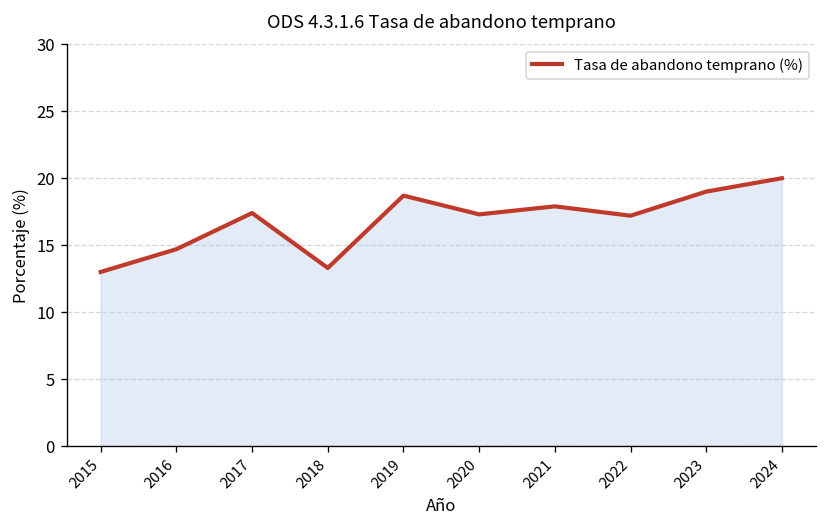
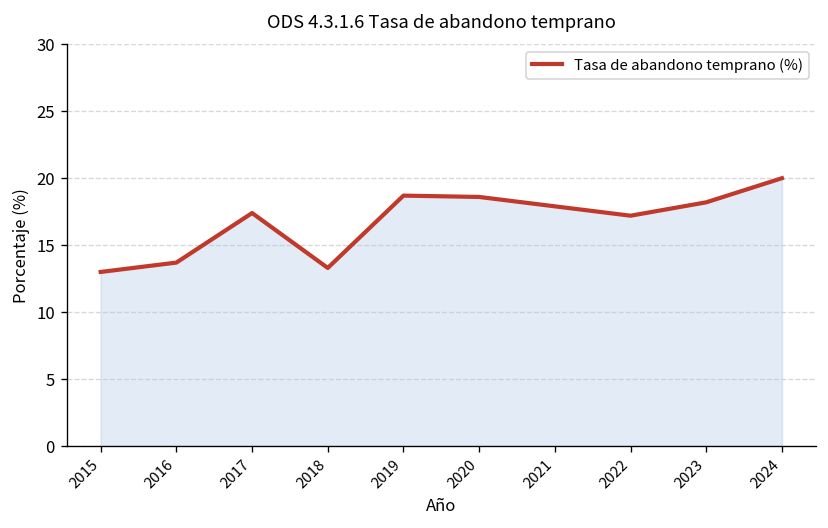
2016: 14.7 -> 13.7
2020: 17.3 -> 18.6
2023: 19.0 -> 18.2
